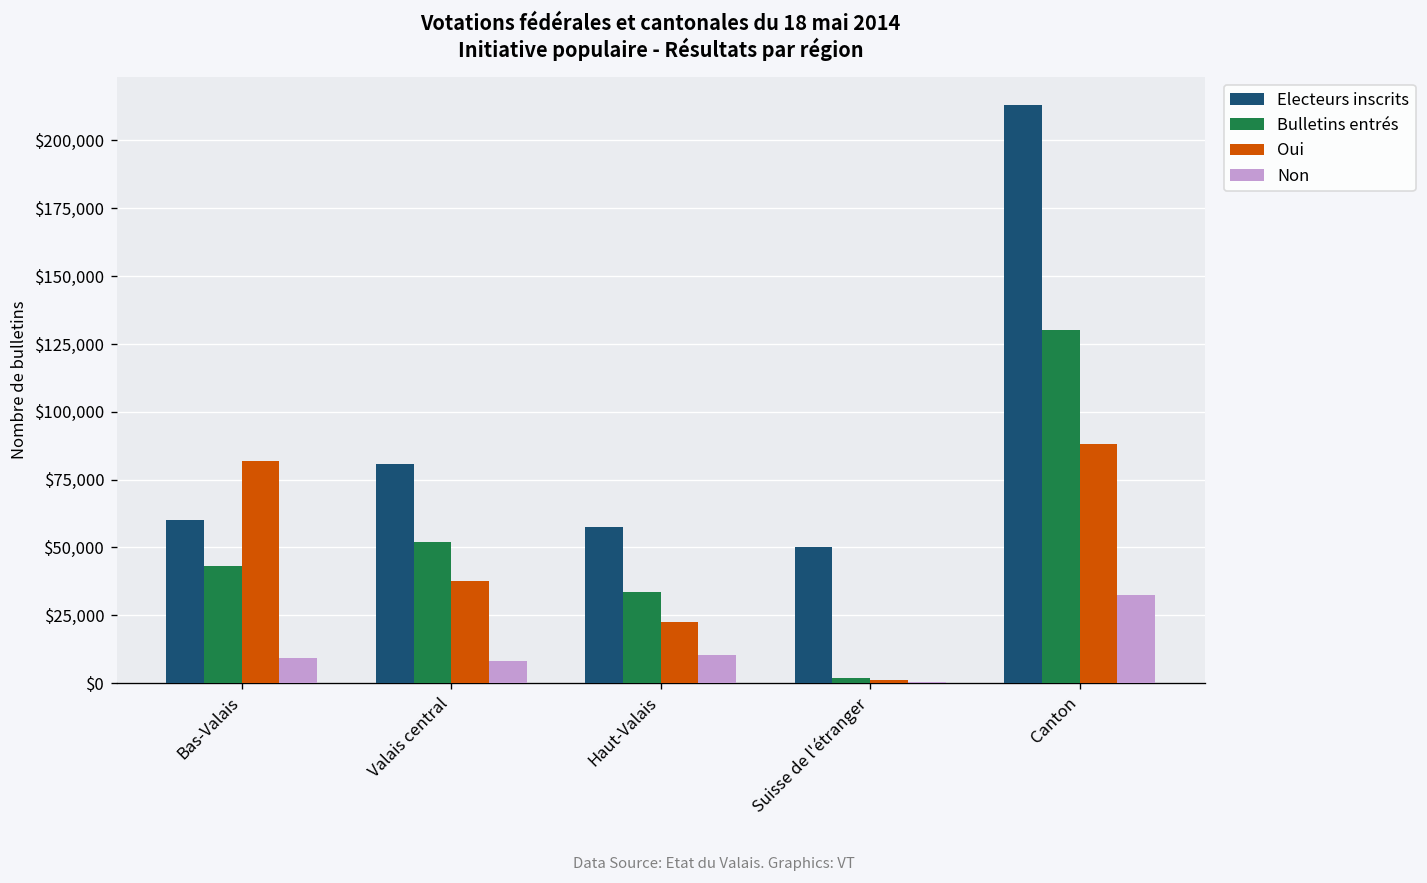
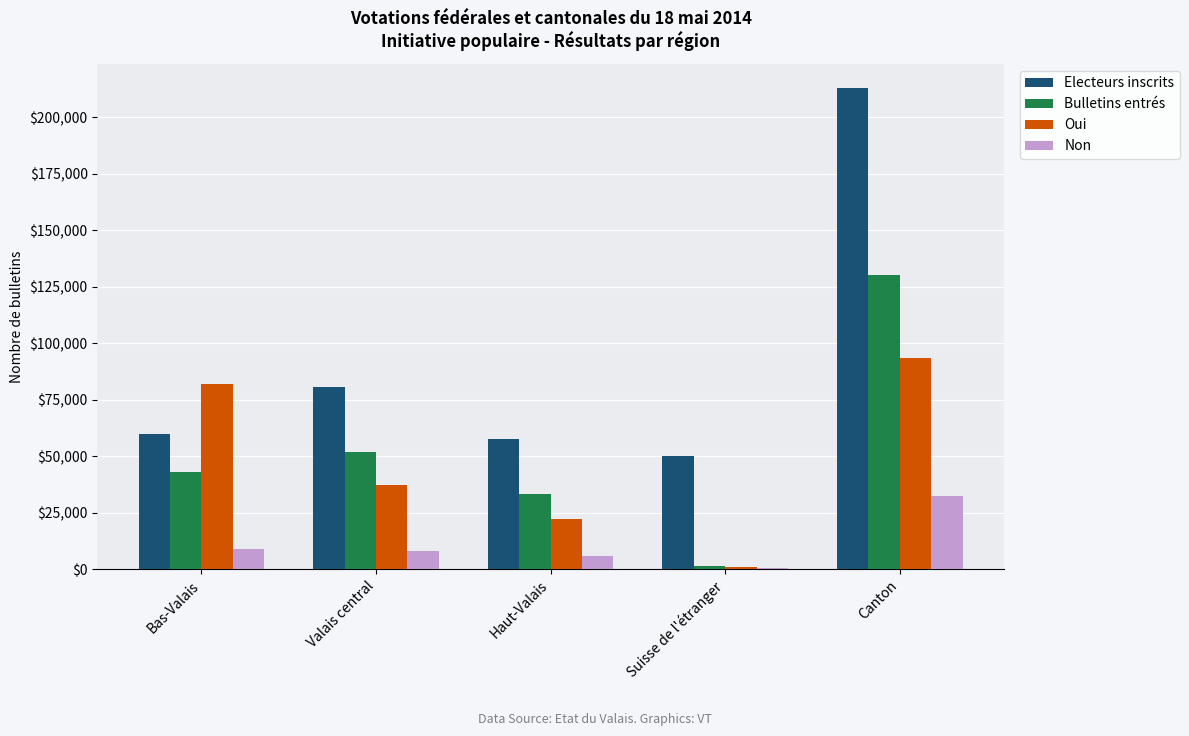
Non, Haut-Valais: $10,000 -> $6,000
Oui, Canton: $88,000 -> $93,000
